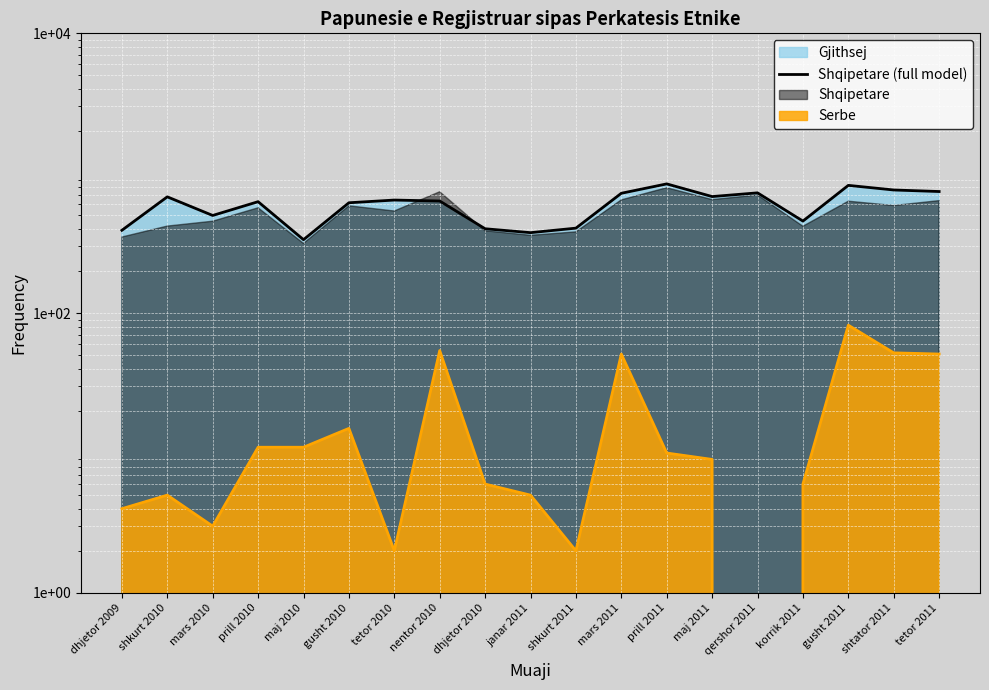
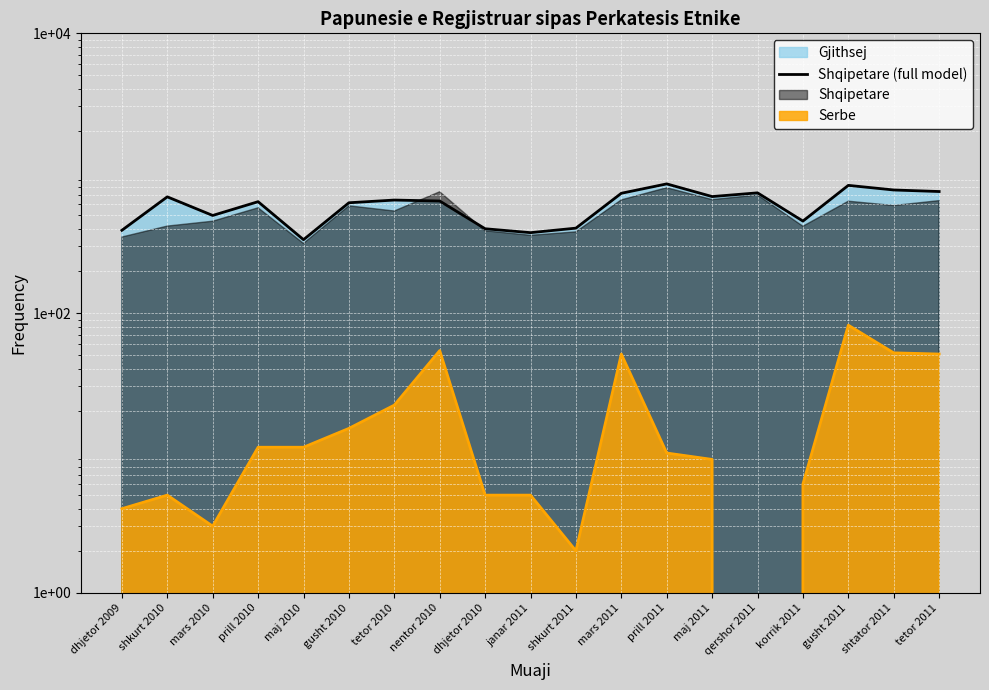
Serbe, tetor 2010: 2 -> 22
Serbe, dhjetor 2010: 6 -> 5
